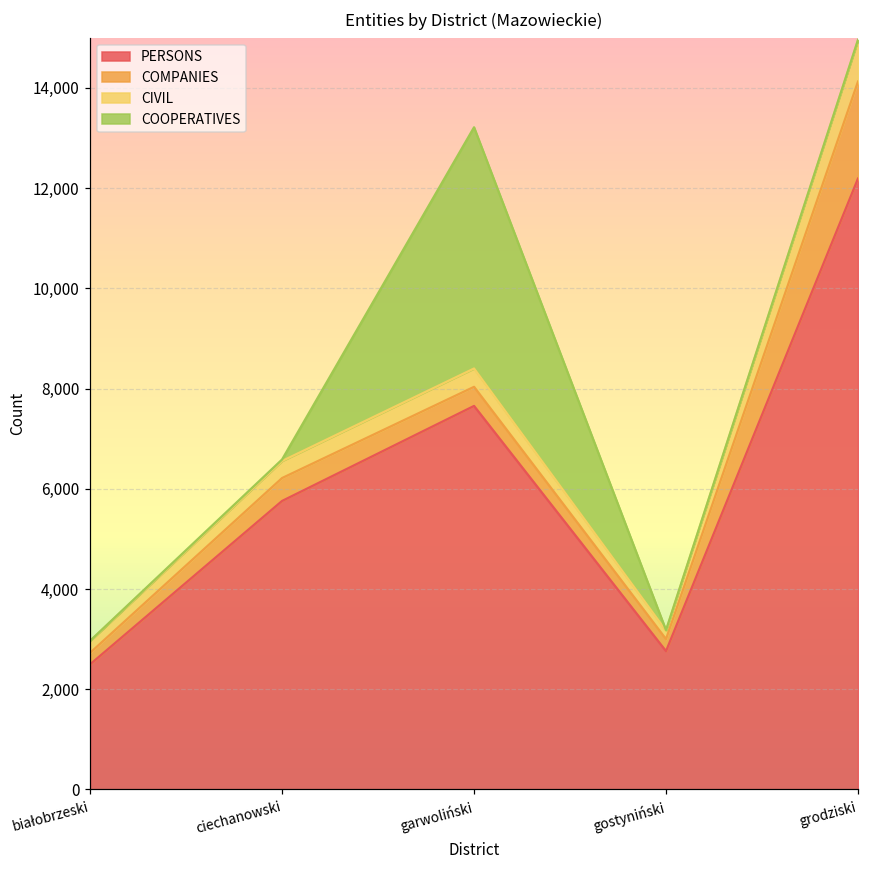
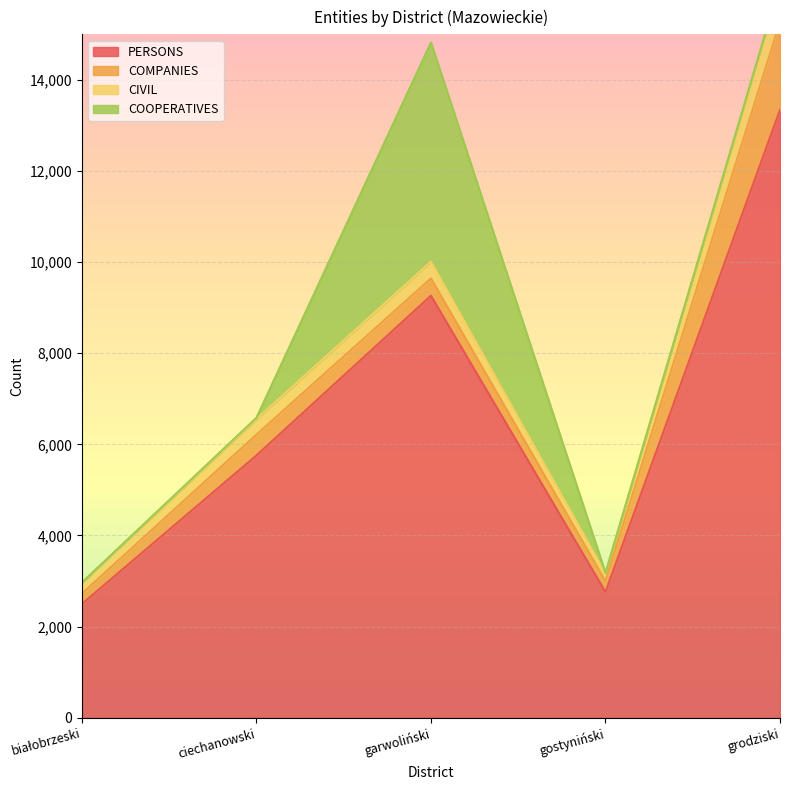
PERSONS, garwoliński: 7,700 -> 9,300
PERSONS, grodziski: 12,200 -> 13,300
